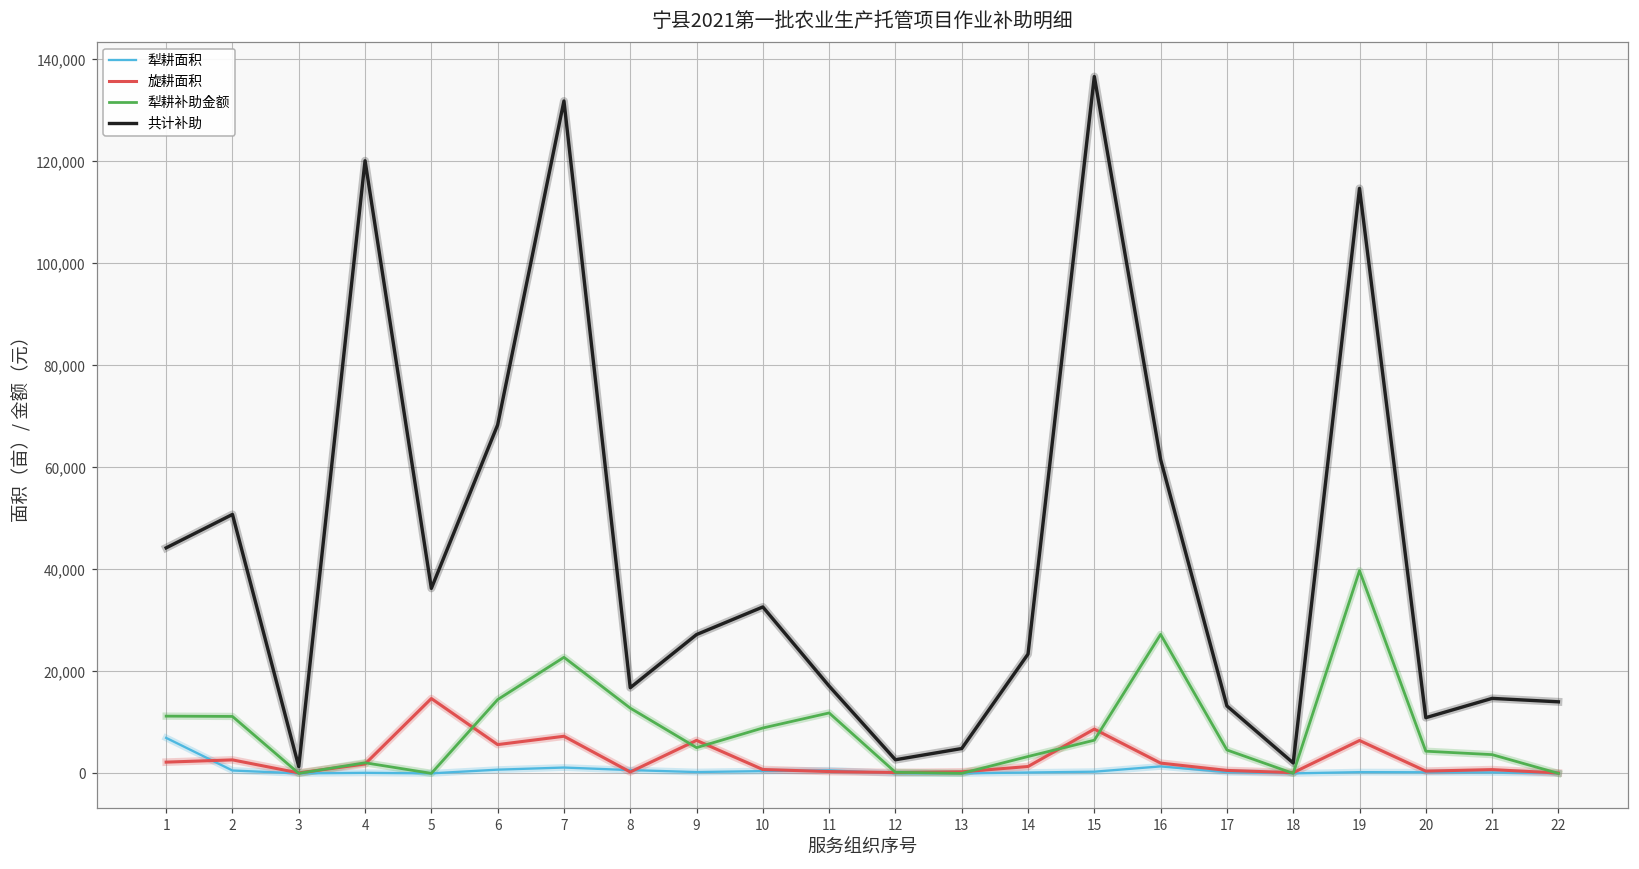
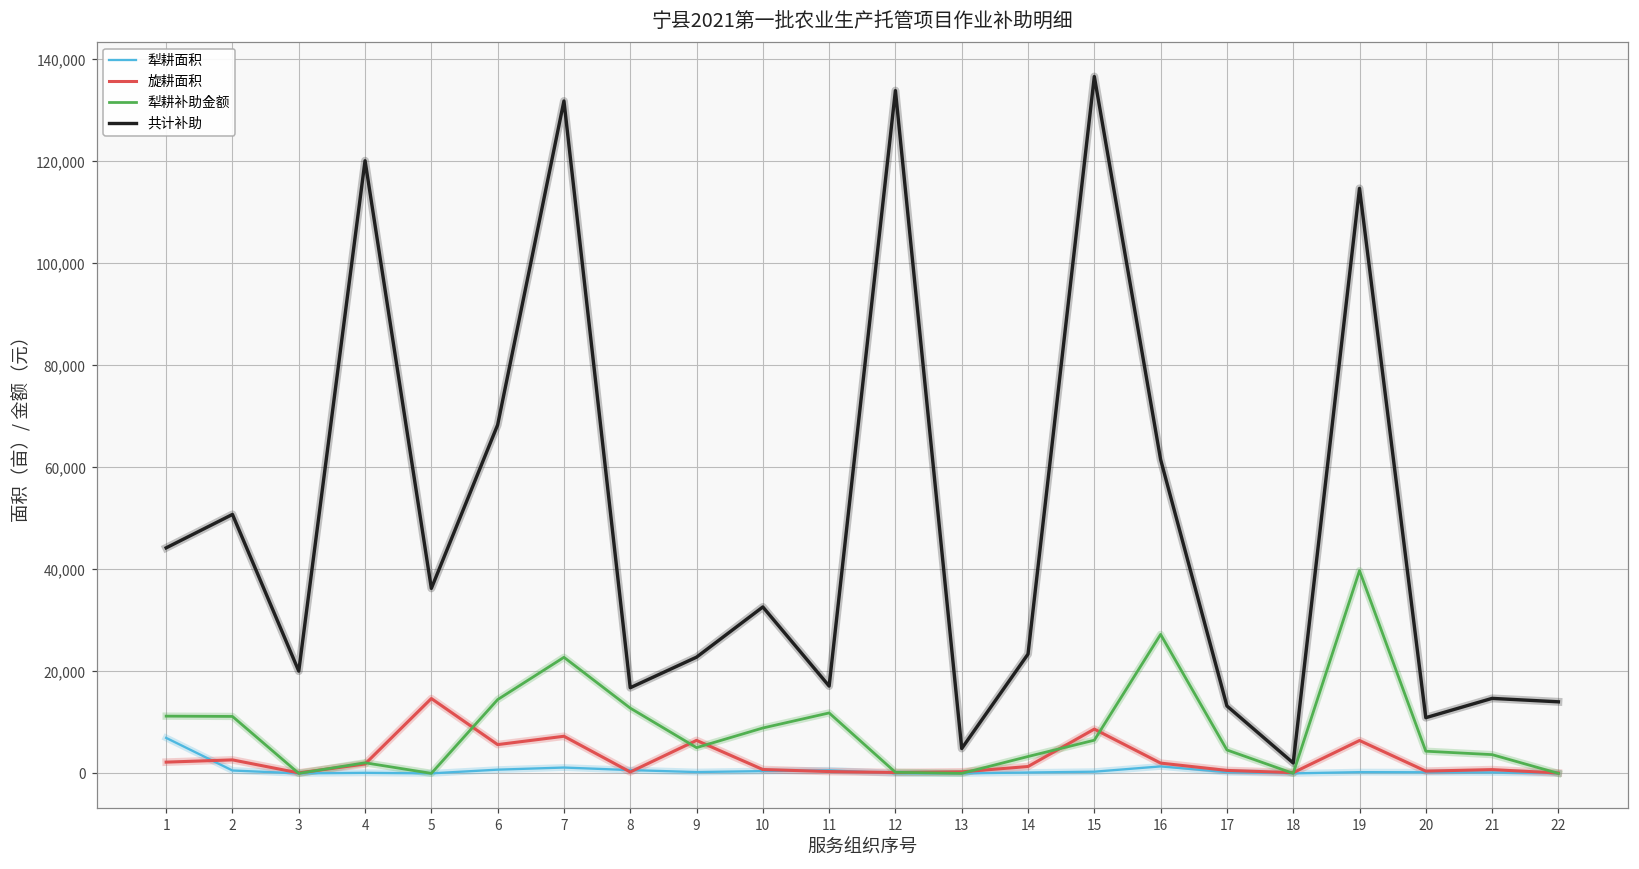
共计补助, 3: 1,000 -> 20,000
共计补助, 9: 27,000 -> 23,000
共计补助, 12: 3,000 -> 134,000
